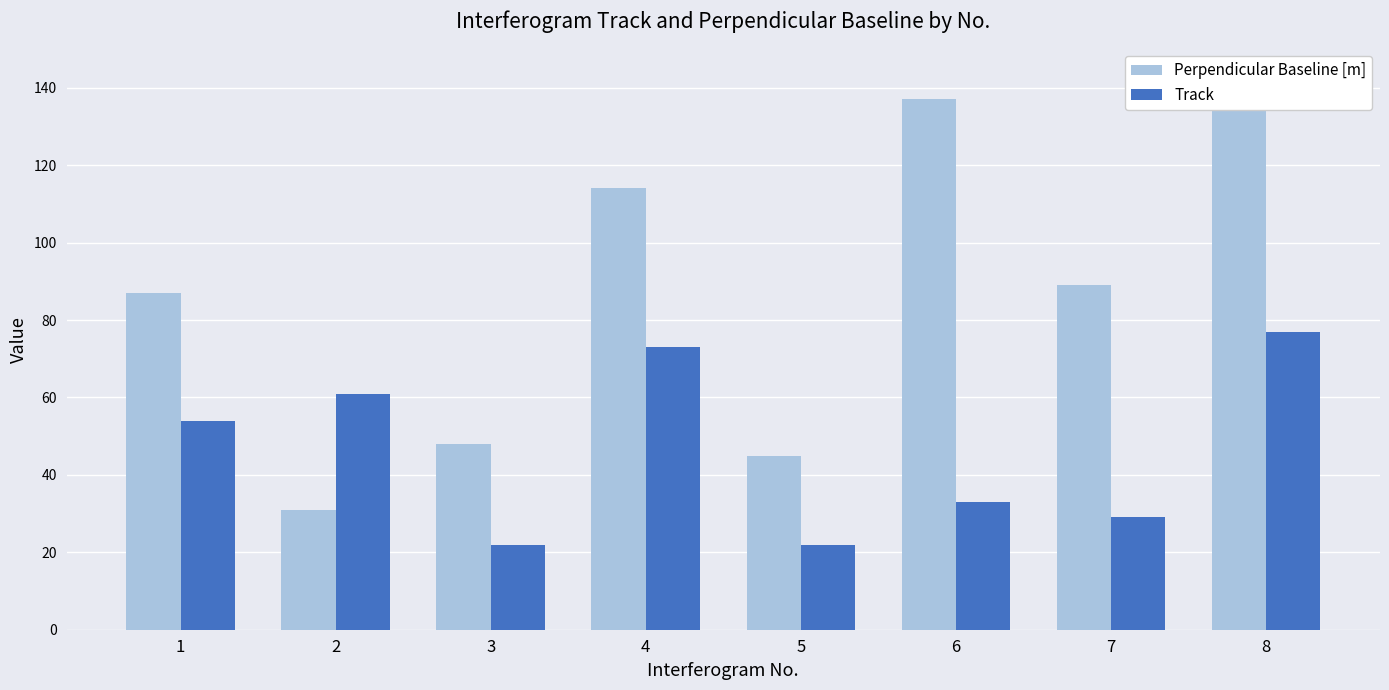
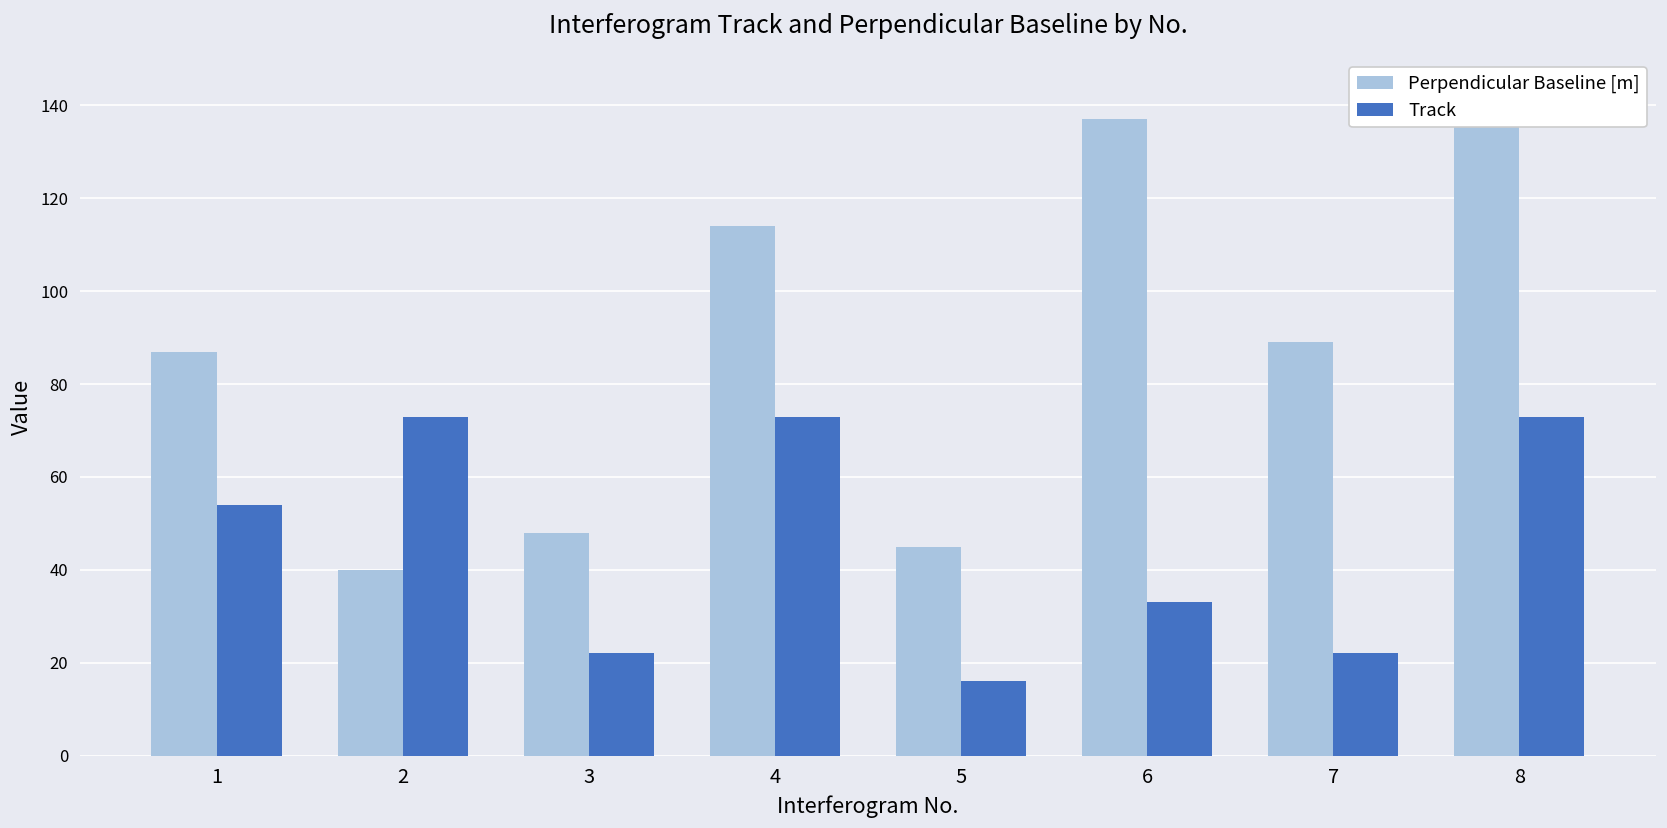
Perpendicular Baseline [m], 2: 31 -> 40
Track, 2: 61 -> 73
Track, 5: 22 -> 16
Track, 7: 29 -> 22
Track, 8: 77 -> 73
